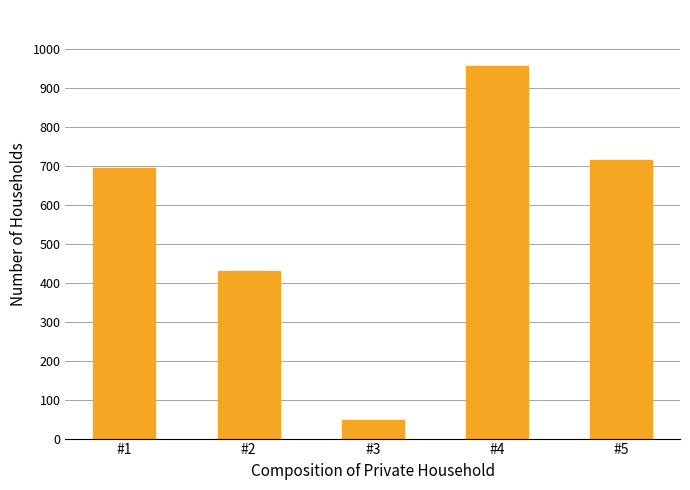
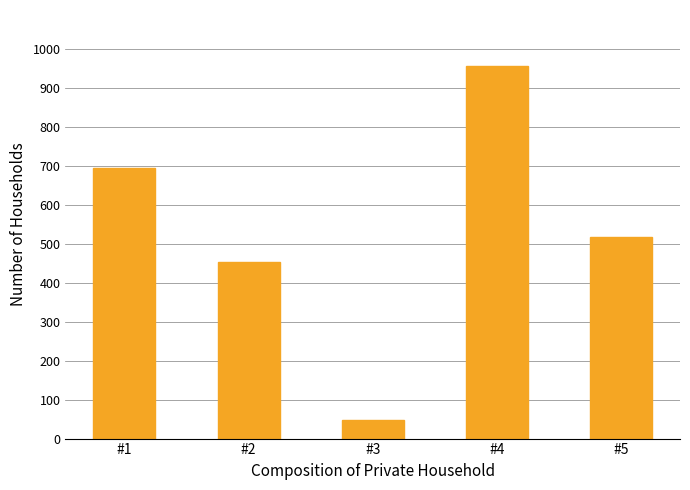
#2: 430 -> 450
#5: 710 -> 520
